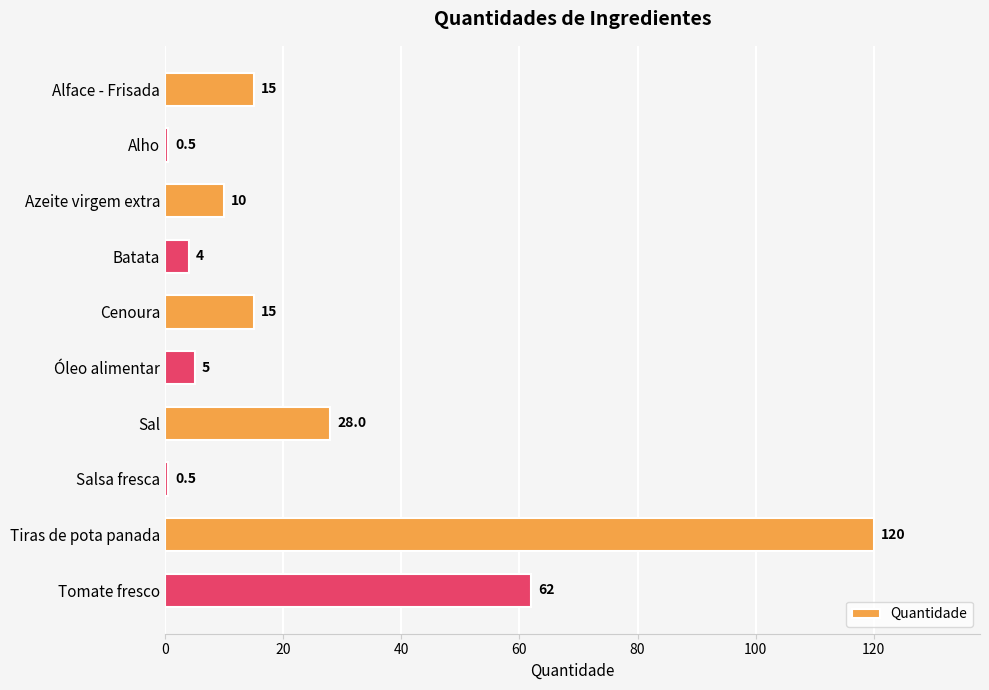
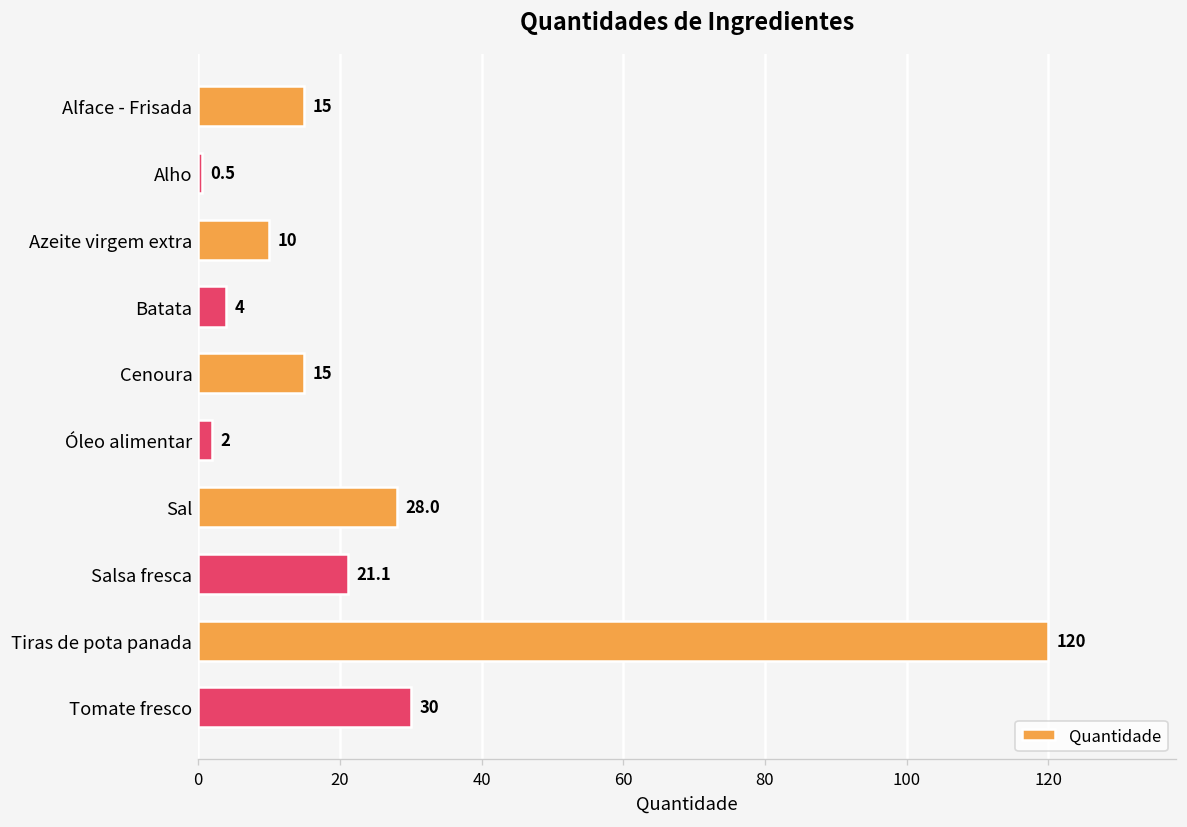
Óleo alimentar: 5 -> 2
Salsa fresca: 0.5 -> 21.1
Tomate fresco: 62 -> 30
